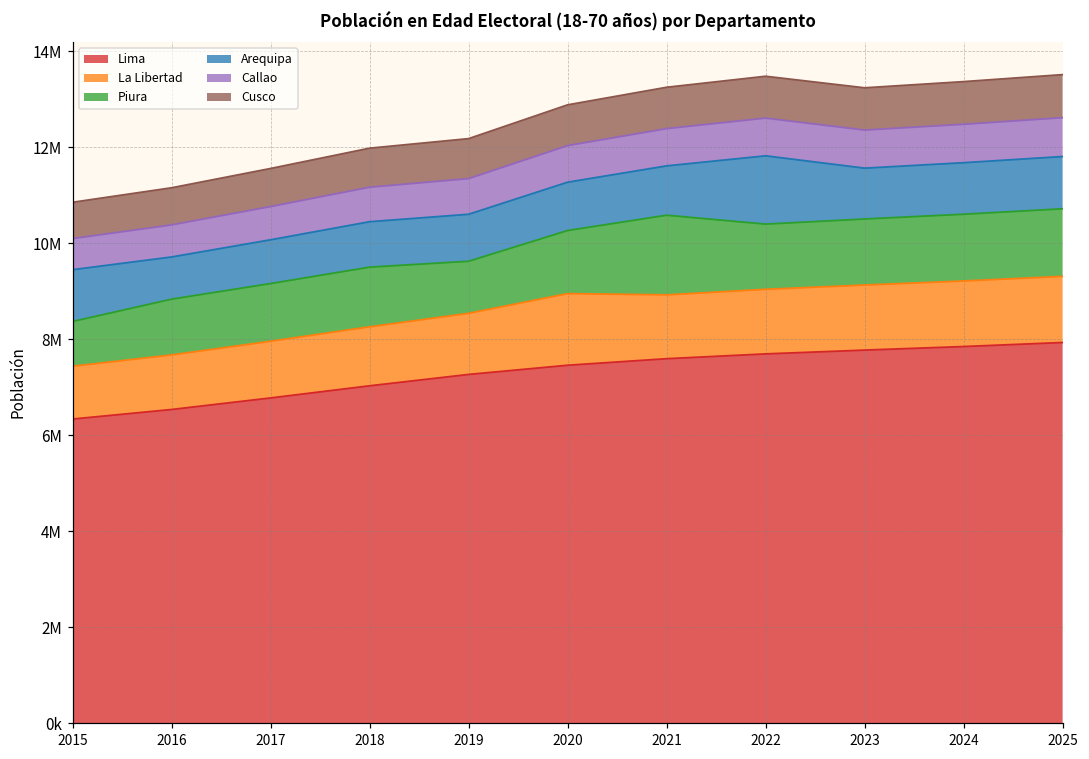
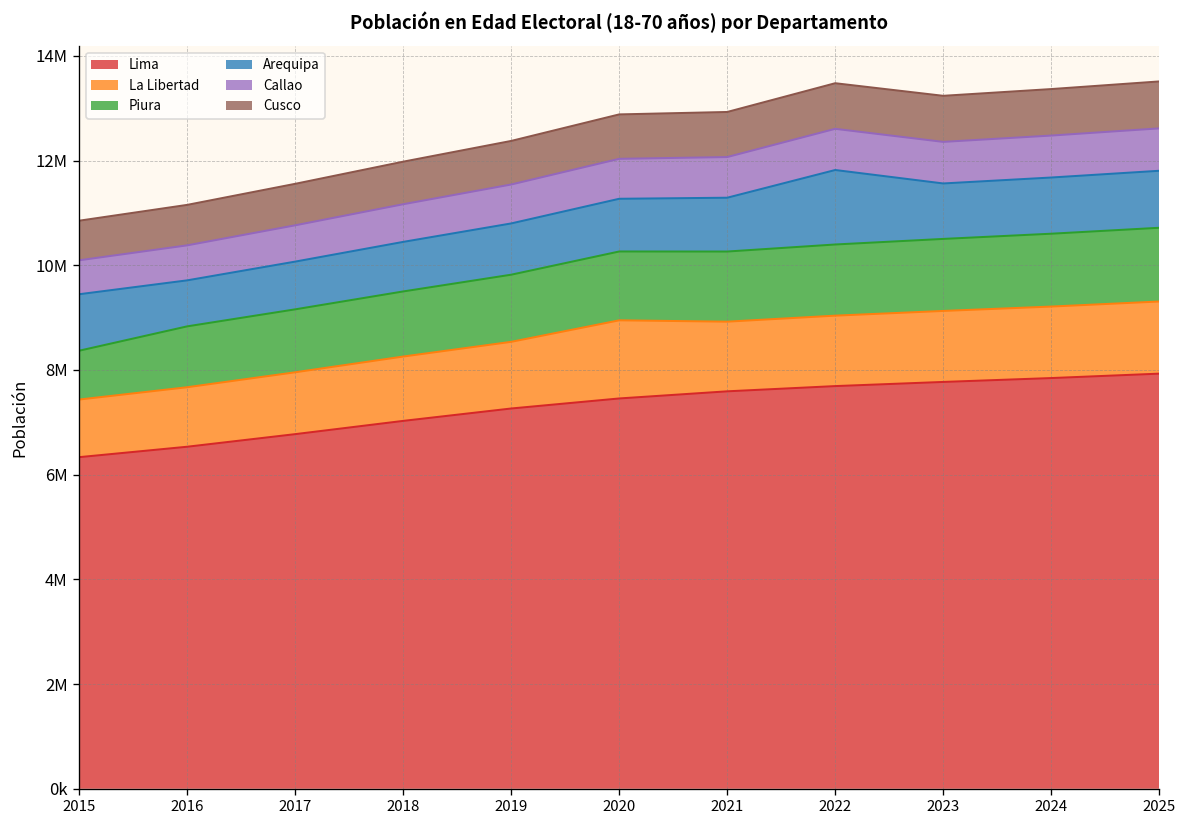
Piura, 2019: 1100000 -> 1300000
Piura, 2021: 1700000 -> 1300000
